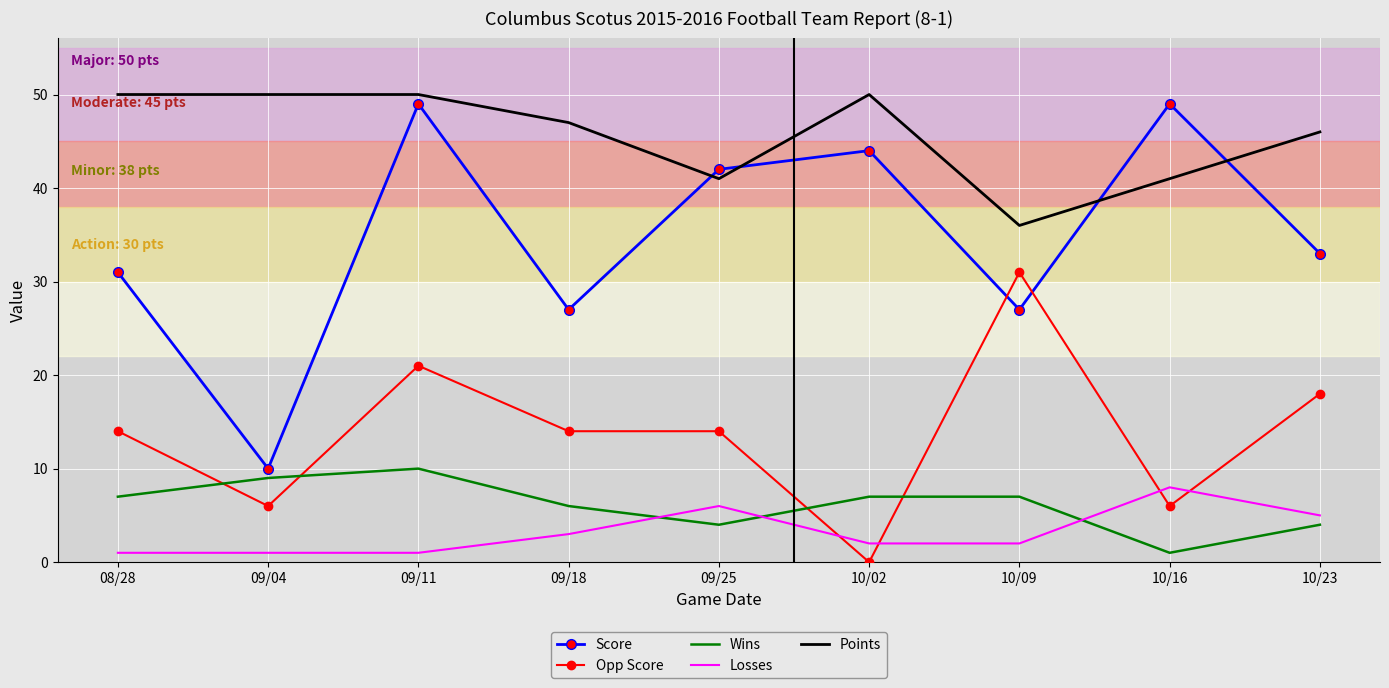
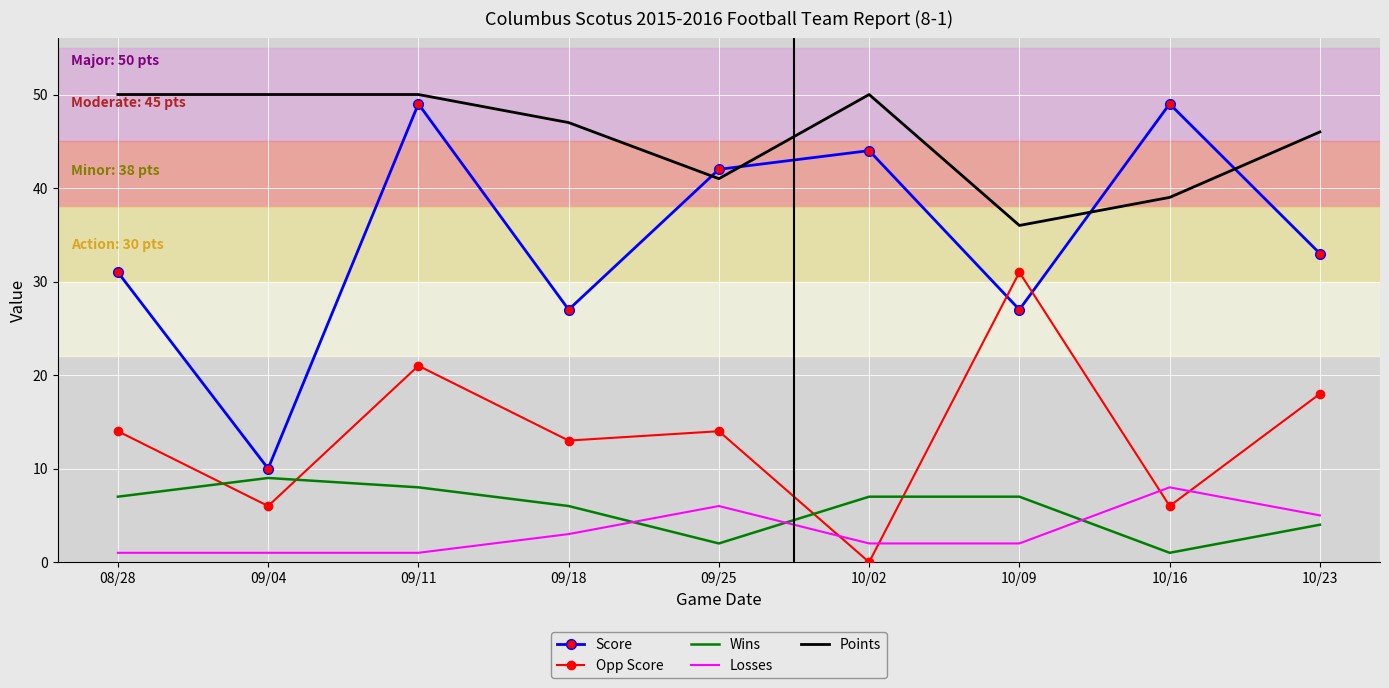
Wins, 09/11: 10 -> 8
Opp Score, 09/18: 14 -> 13
Wins, 09/25: 4 -> 2
Points, 10/16: 41 -> 39
